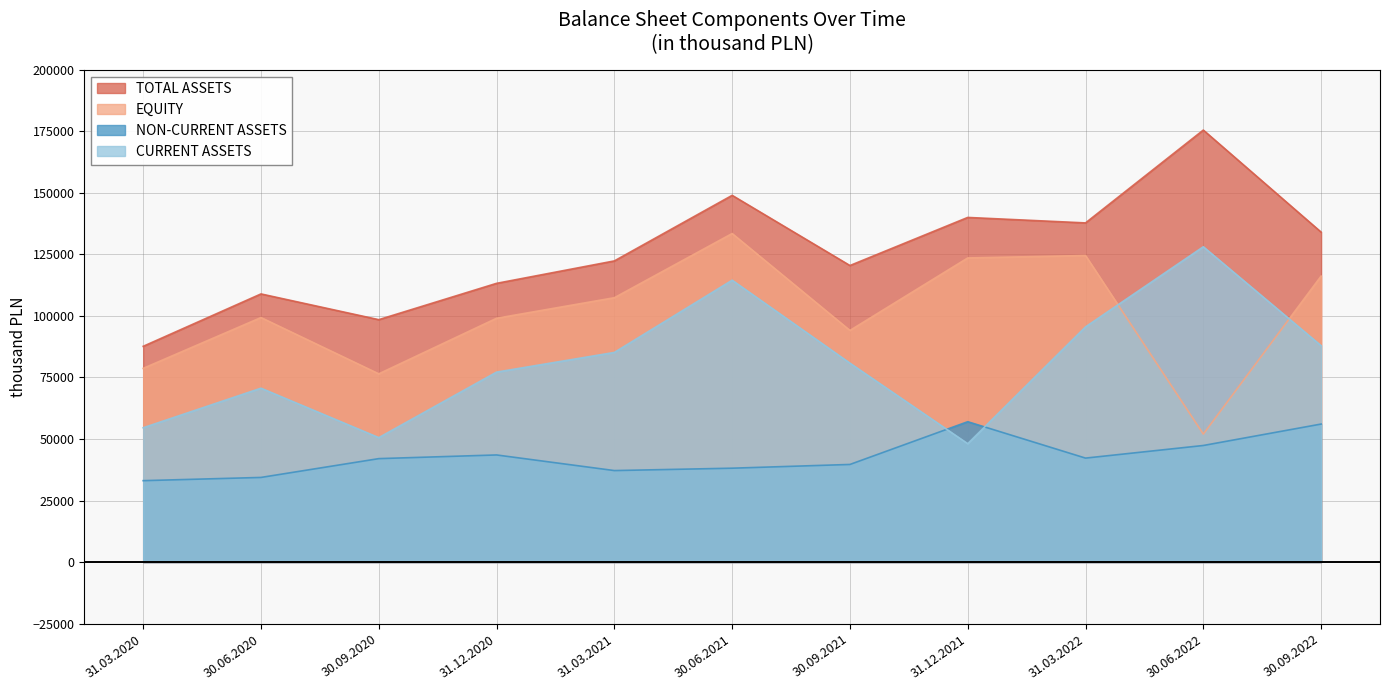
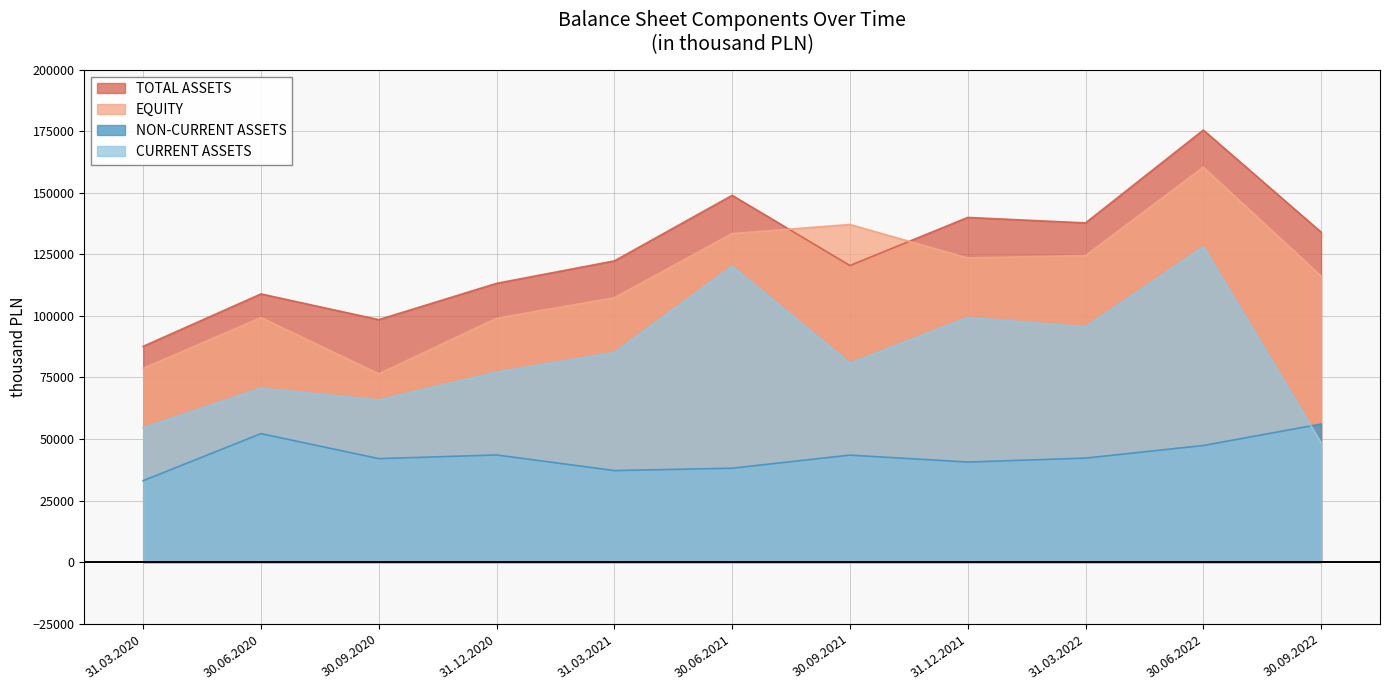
NON-CURRENT ASSETS, 30.06.2020: 34000 -> 52000
CURRENT ASSETS, 30.09.2020: 51000 -> 66000
CURRENT ASSETS, 30.06.2021: 114000 -> 120000
EQUITY, 30.09.2021: 94000 -> 137000
NON-CURRENT ASSETS, 30.09.2021: 40000 -> 43000
NON-CURRENT ASSETS, 31.12.2021: 57000 -> 41000
CURRENT ASSETS, 31.12.2021: 48000 -> 99000
EQUITY, 30.06.2022: 52000 -> 160000
CURRENT ASSETS, 30.09.2022: 88000 -> 48000
